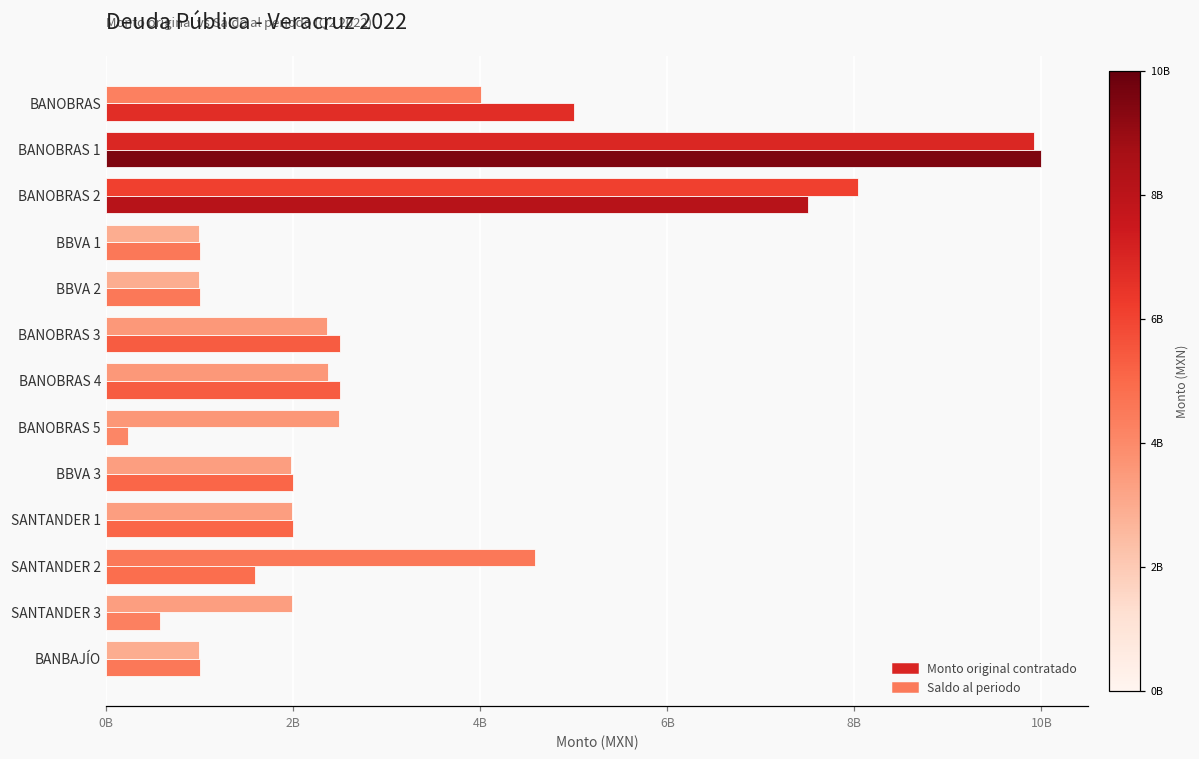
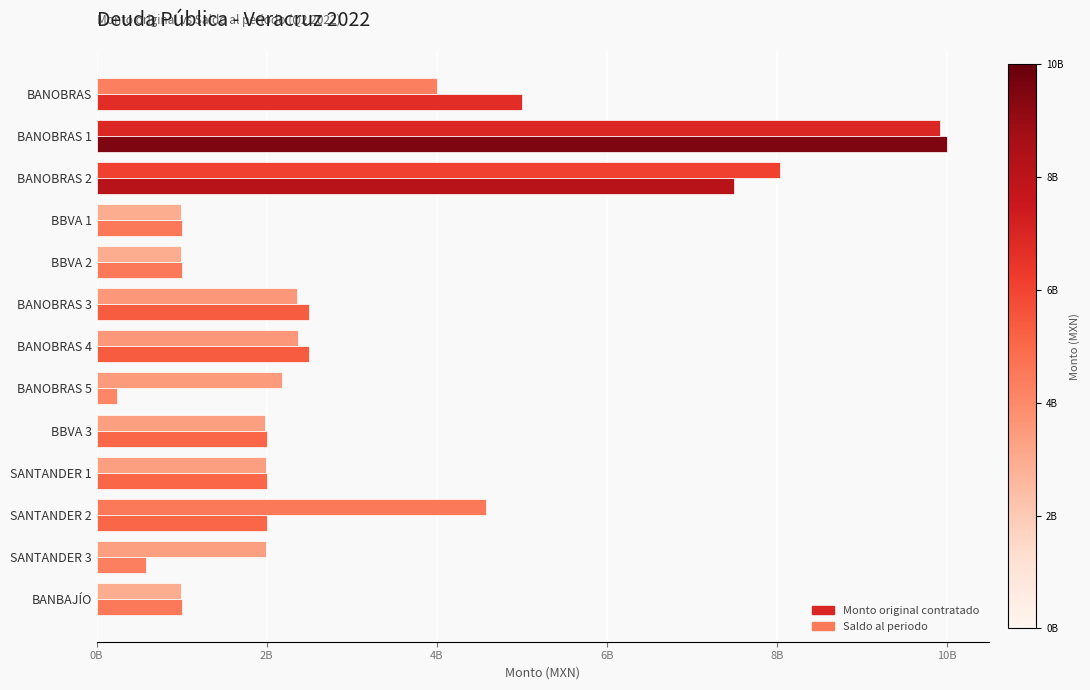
Saldo al periodo, BANOBRAS 5: 2500000000 -> 2200000000
Monto original contratado, SANTANDER 2: 1600000000 -> 2000000000
